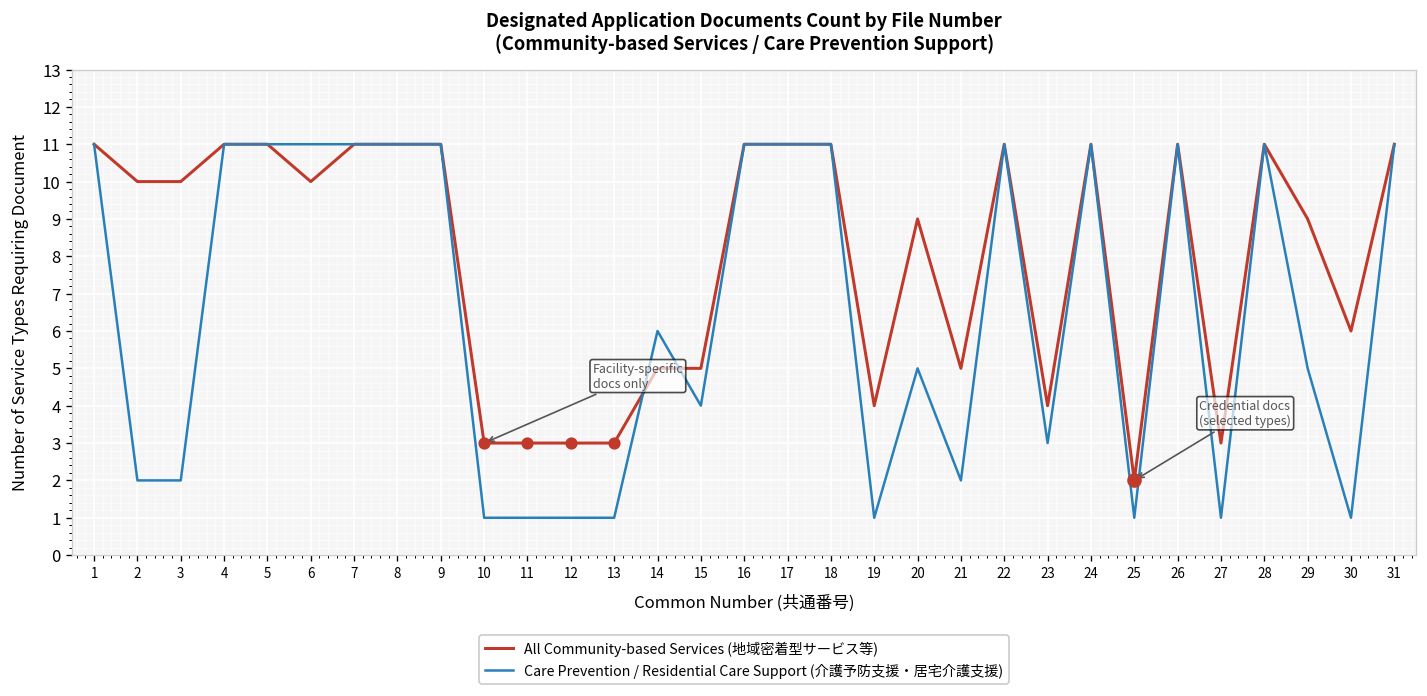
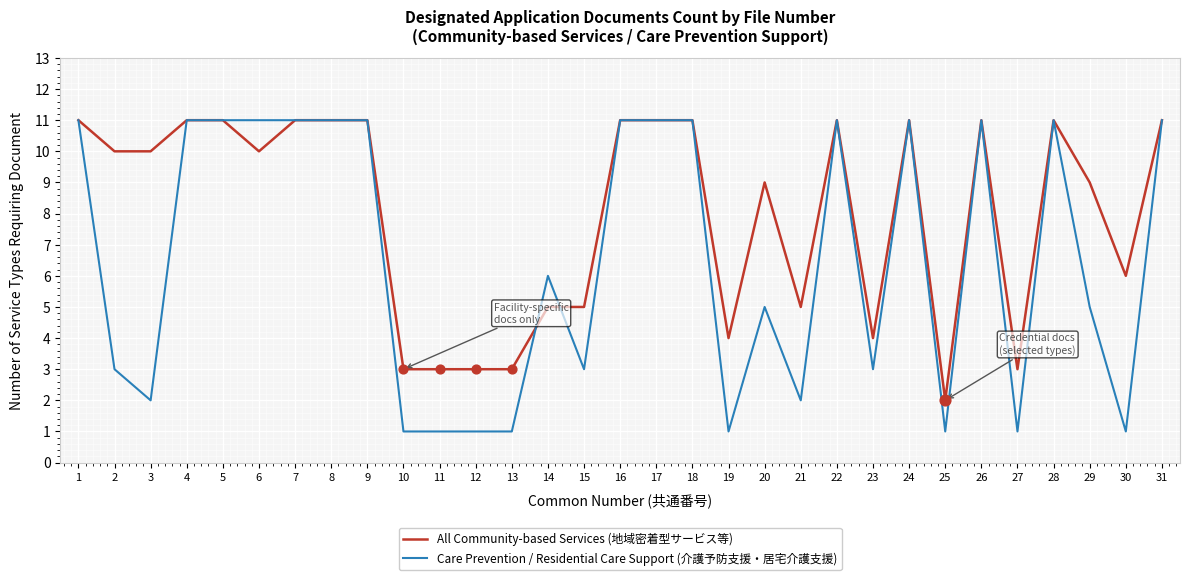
Care Prevention / Residential Care Support (介護予防支援・居宅介護支援), 2: 2 -> 3
Care Prevention / Residential Care Support (介護予防支援・居宅介護支援), 15: 4 -> 3
